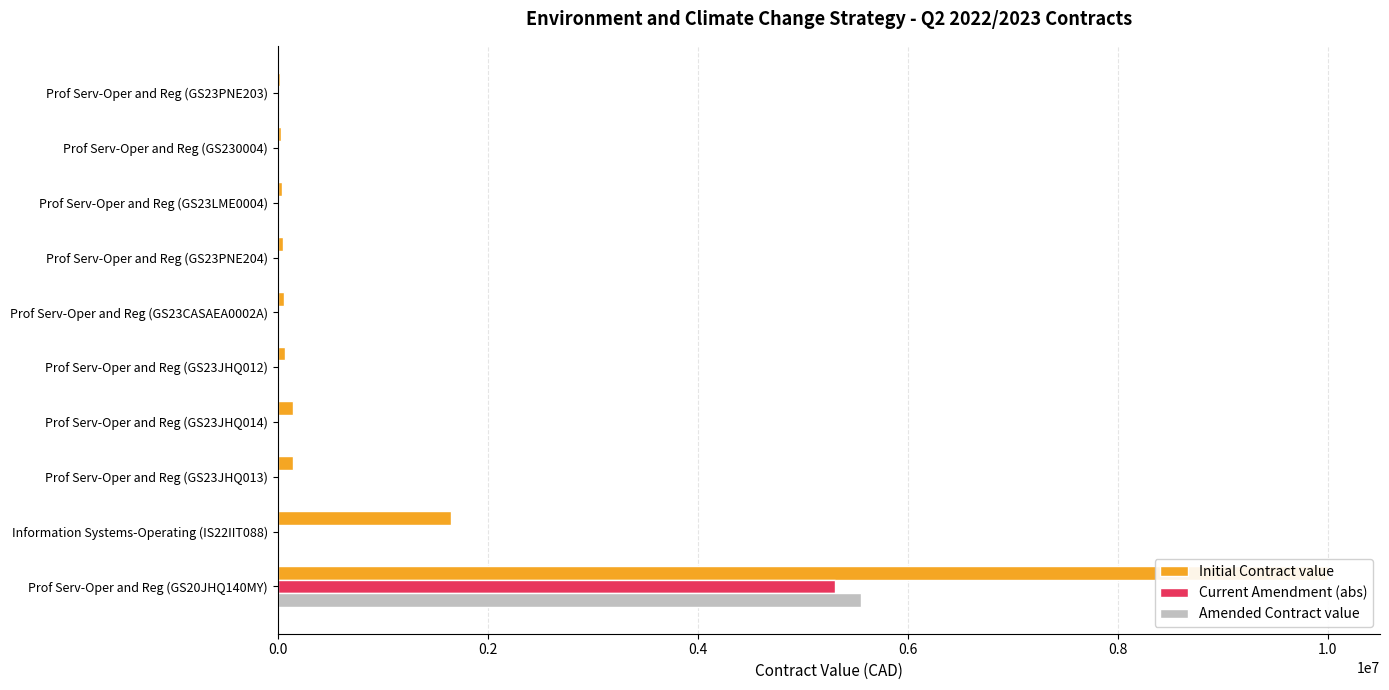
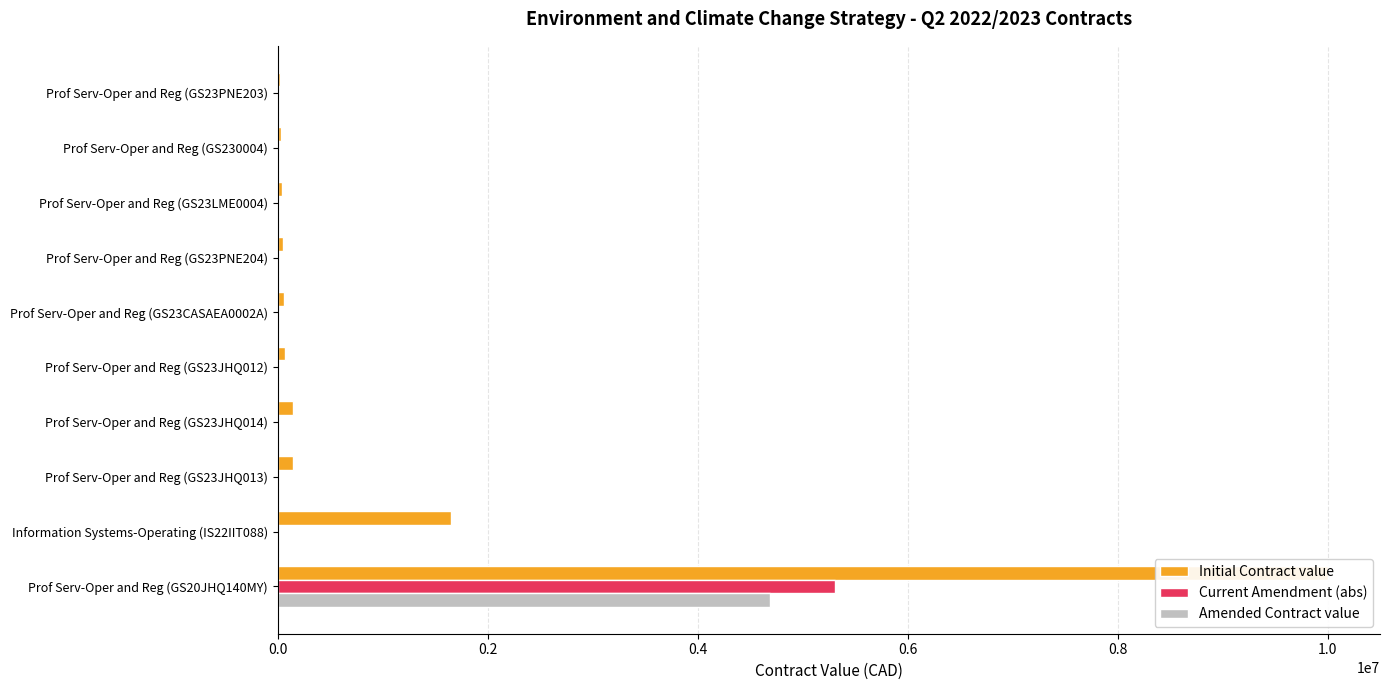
Amended Contract value, Prof Serv-Oper and Reg (GS20JHQ140MY): 5560000 -> 4690000
